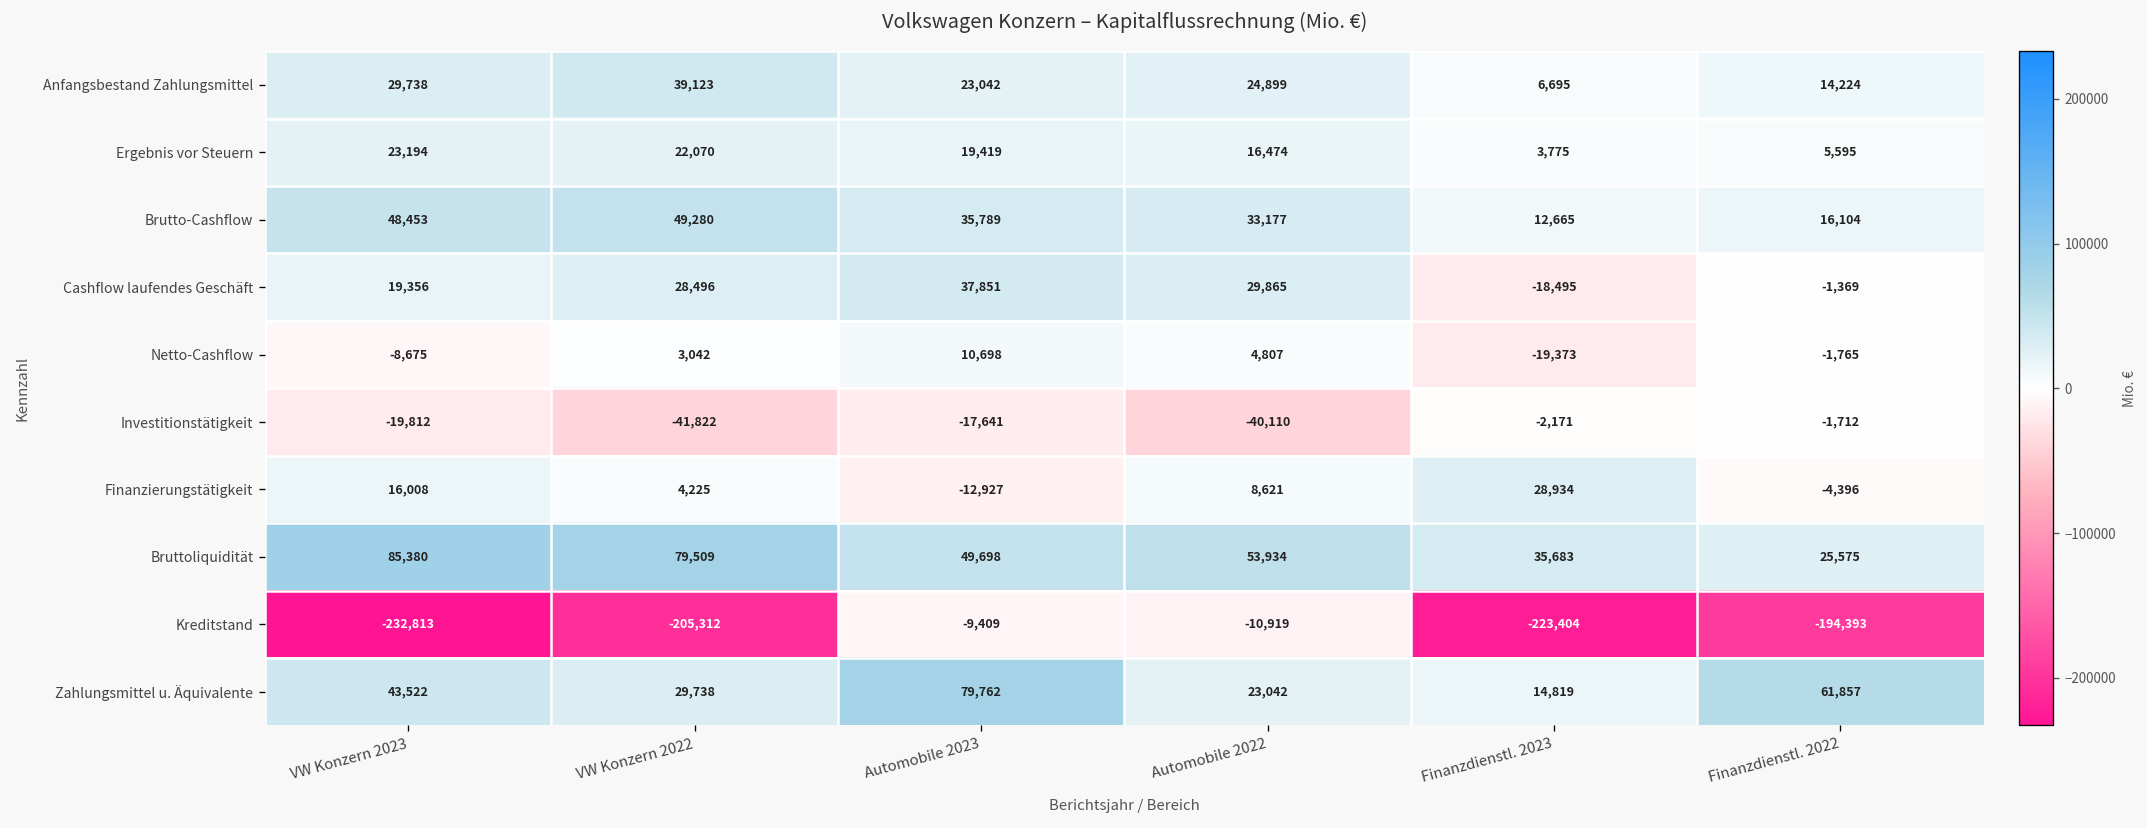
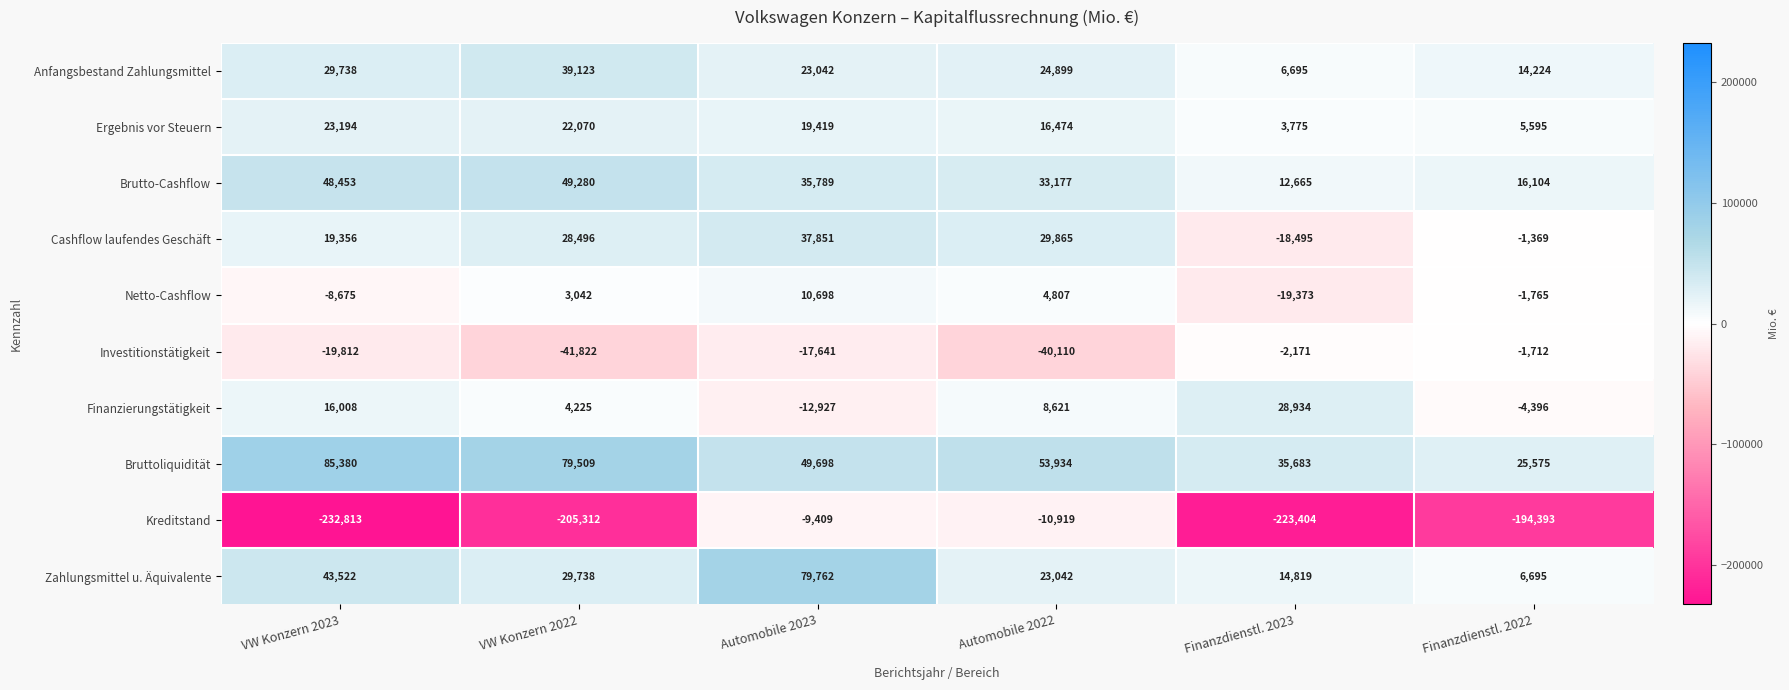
Zahlungsmittel u. Äquivalente, Finanzdienstl. 2022: 61,857 -> 6,695
